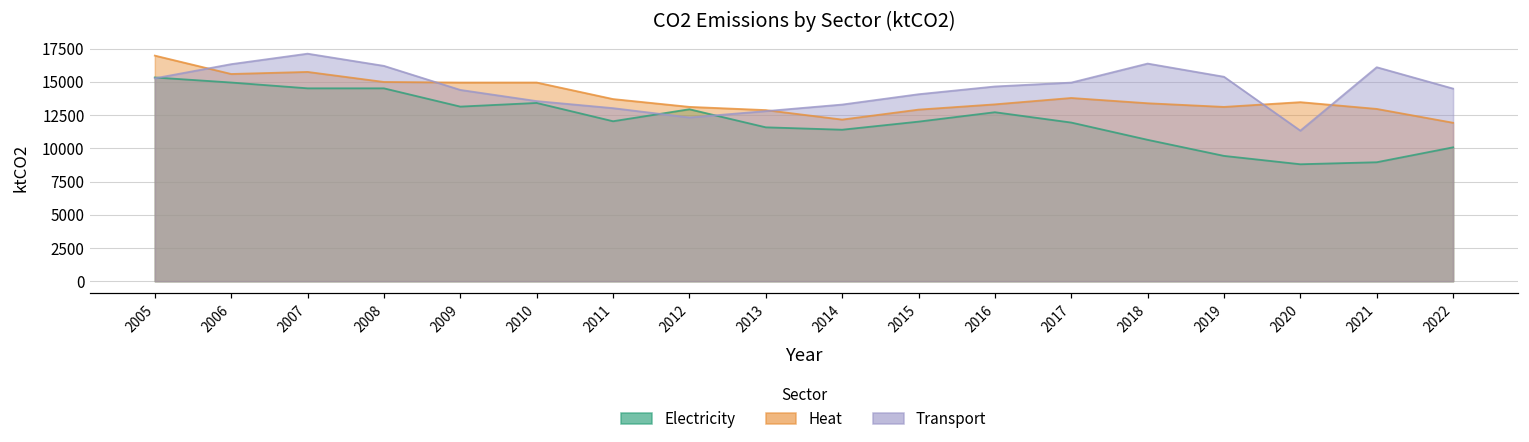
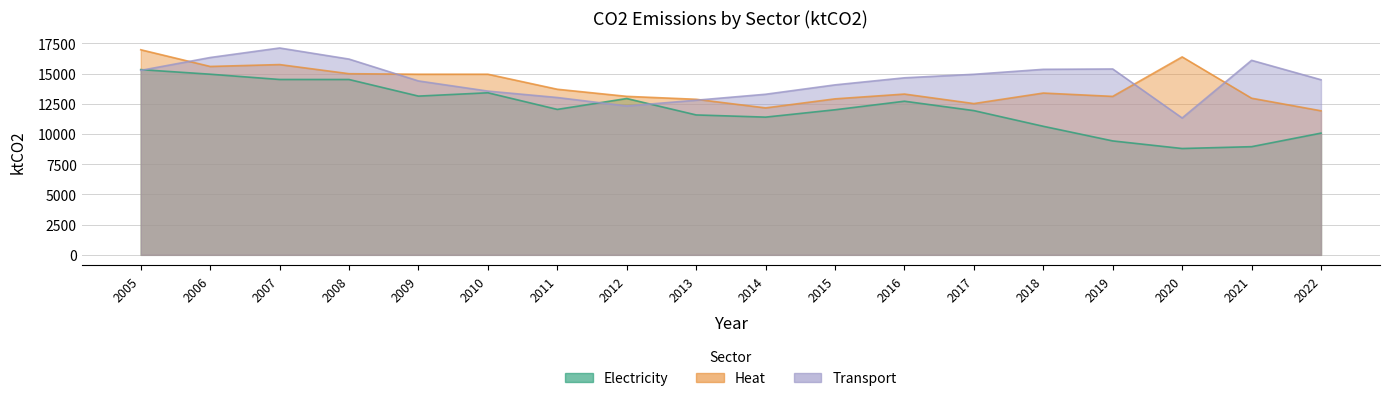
Heat, 2017: 13800 -> 12500
Transport, 2018: 16400 -> 15300
Heat, 2020: 13500 -> 16400
